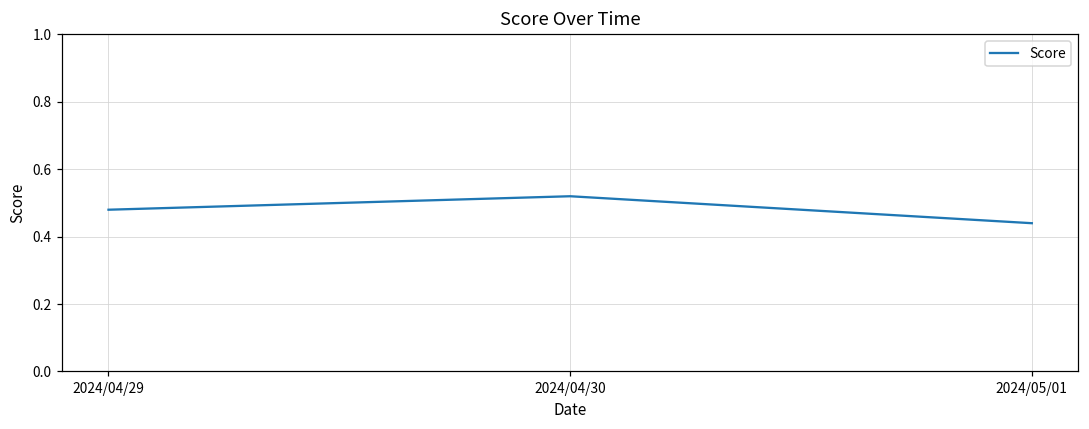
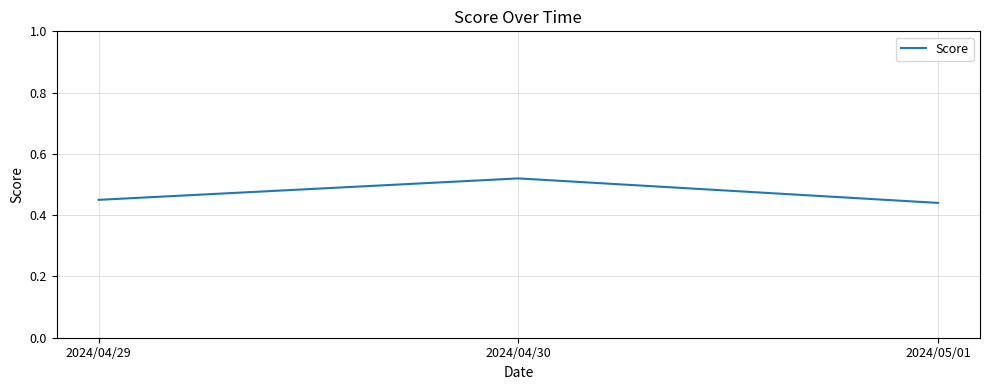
2024/04/29: 0.48 -> 0.45
